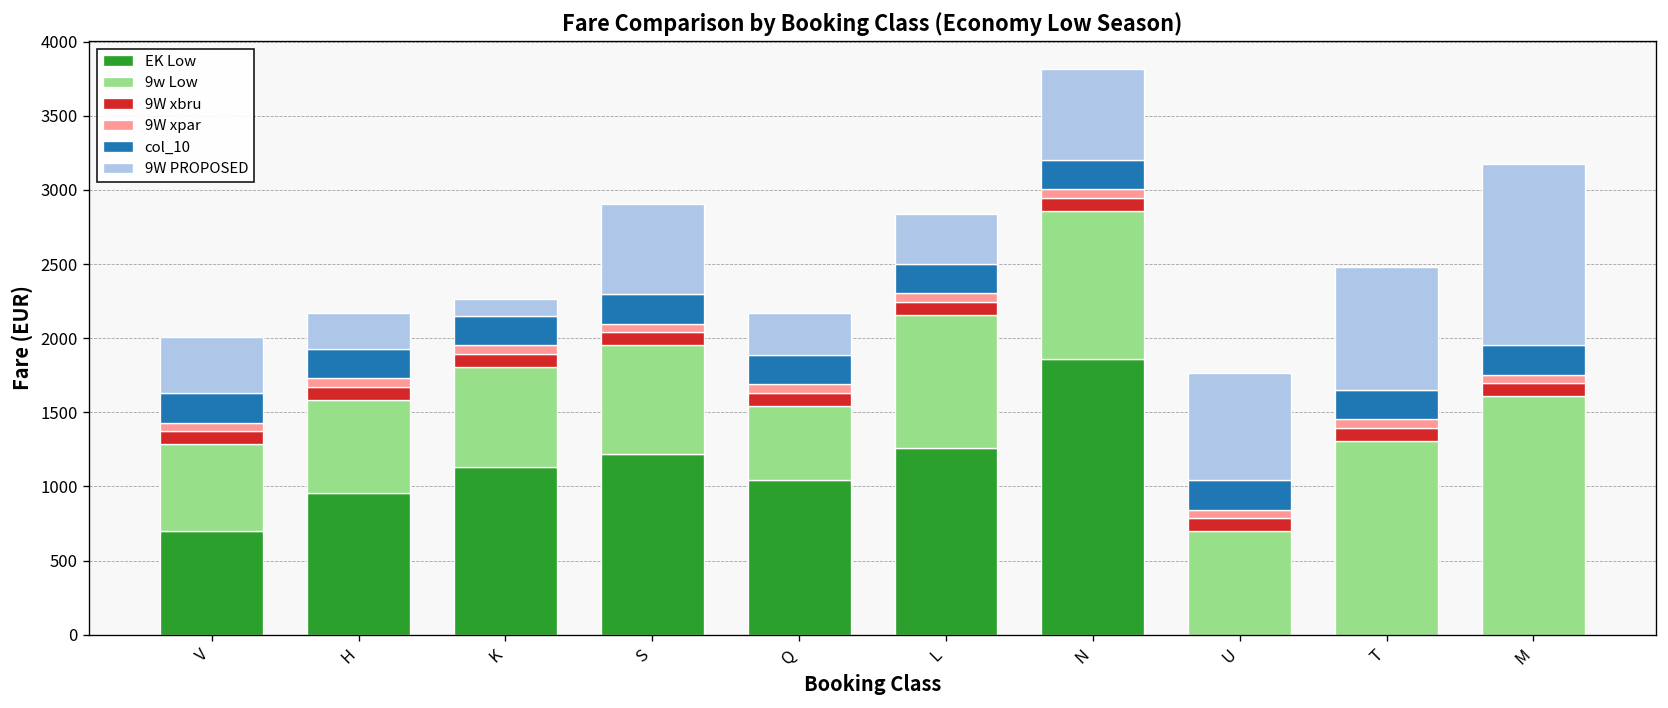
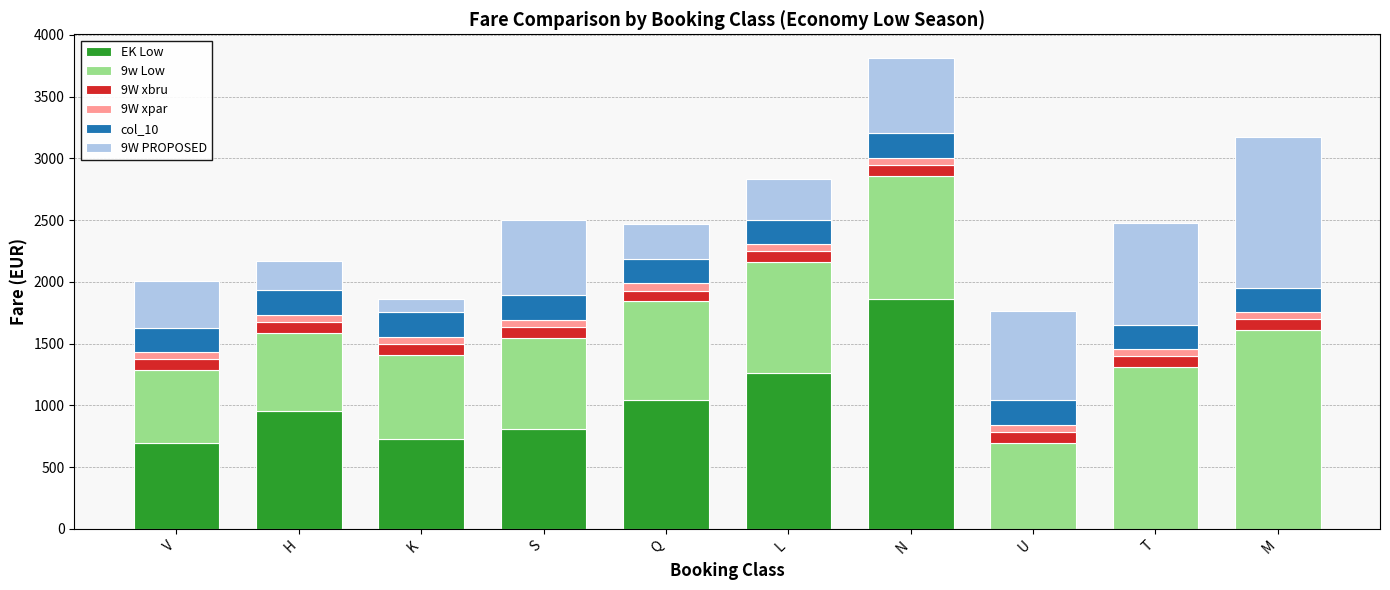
EK Low, K: 1130 -> 730
EK Low, S: 1220 -> 810
9w Low, Q: 500 -> 800
